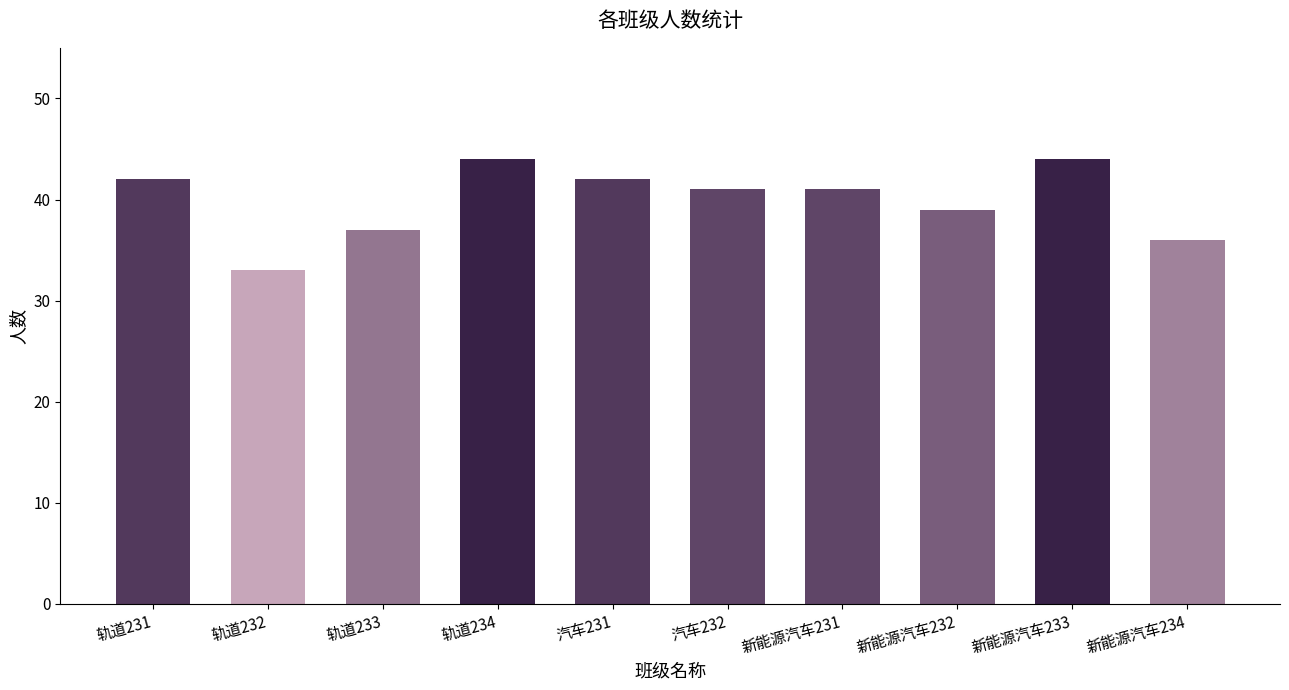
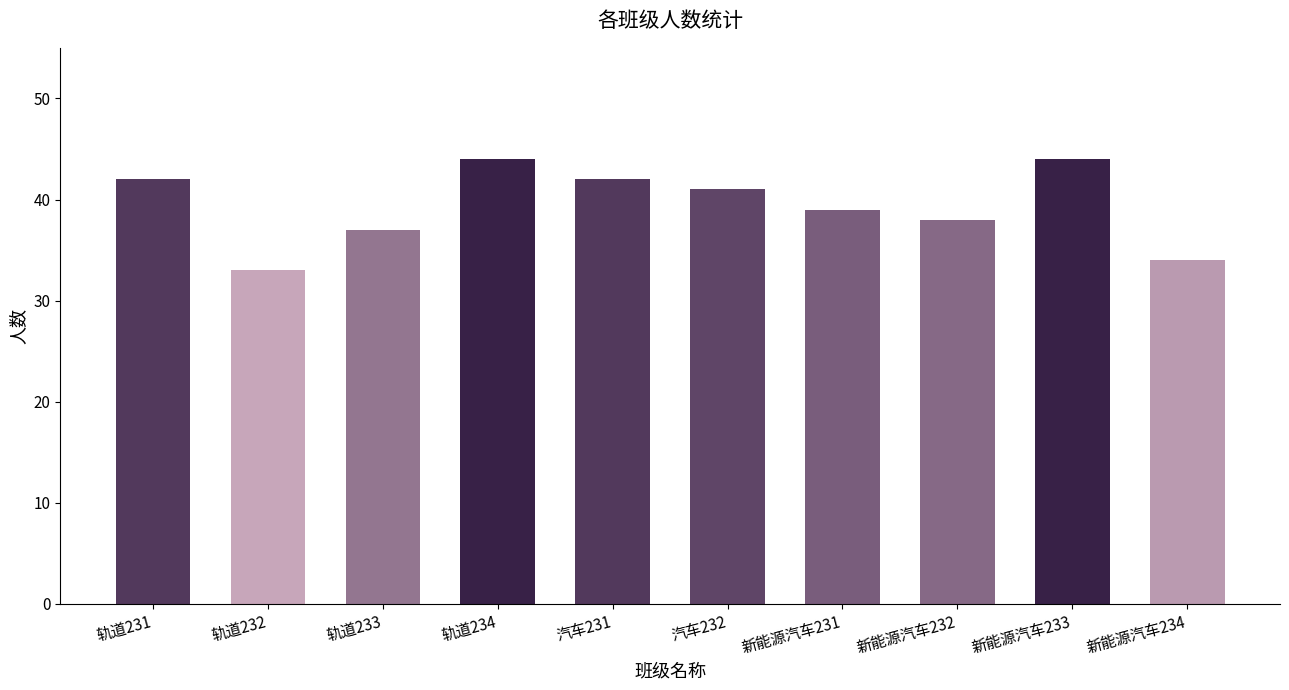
新能源汽车231: 41 -> 39
新能源汽车232: 39 -> 38
新能源汽车234: 36 -> 34
